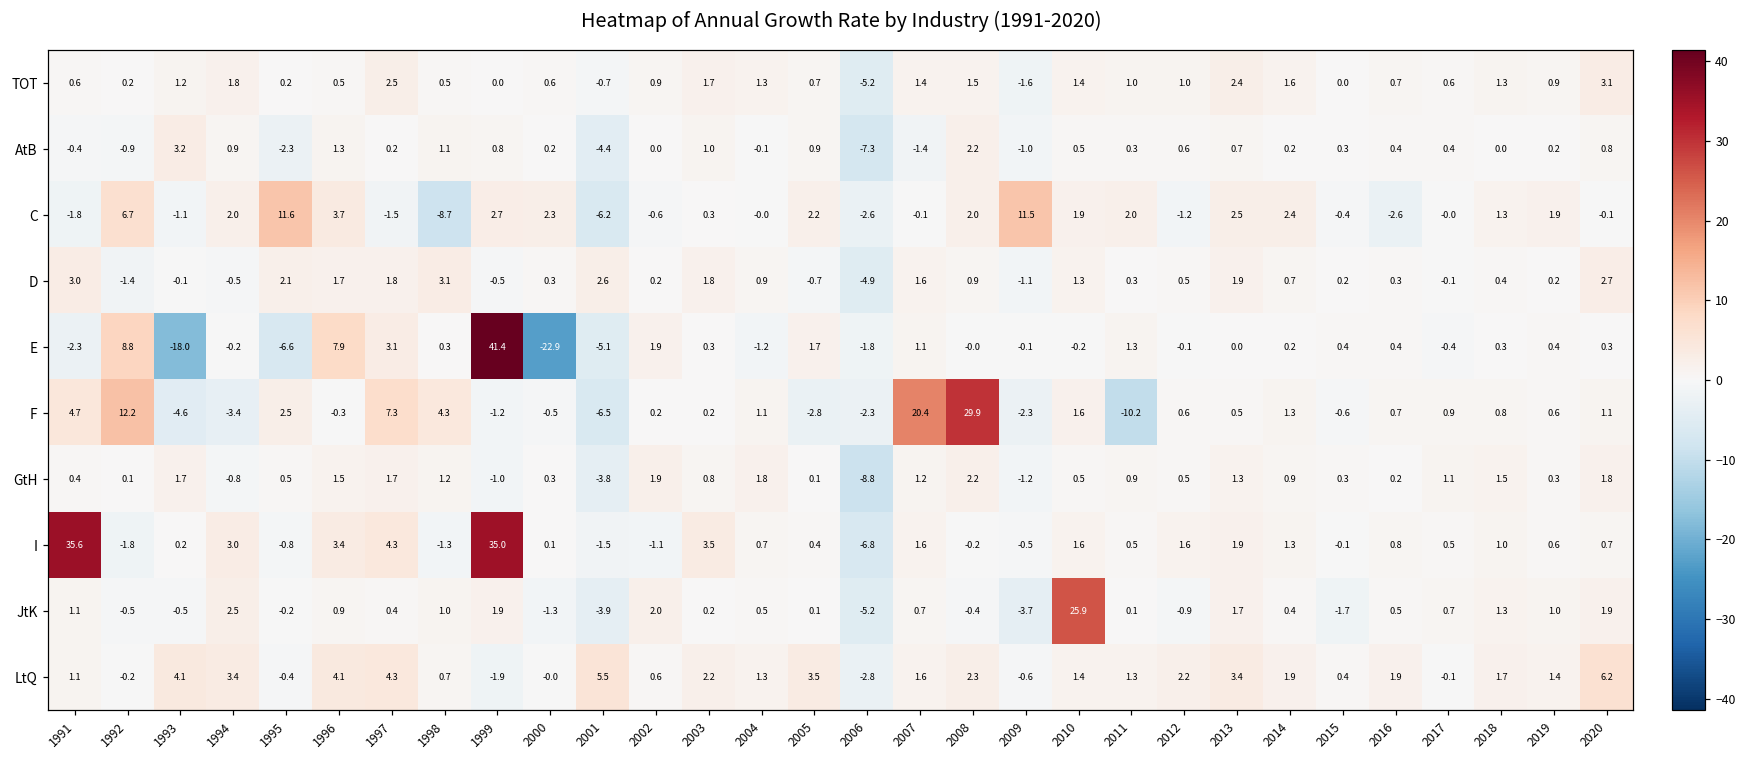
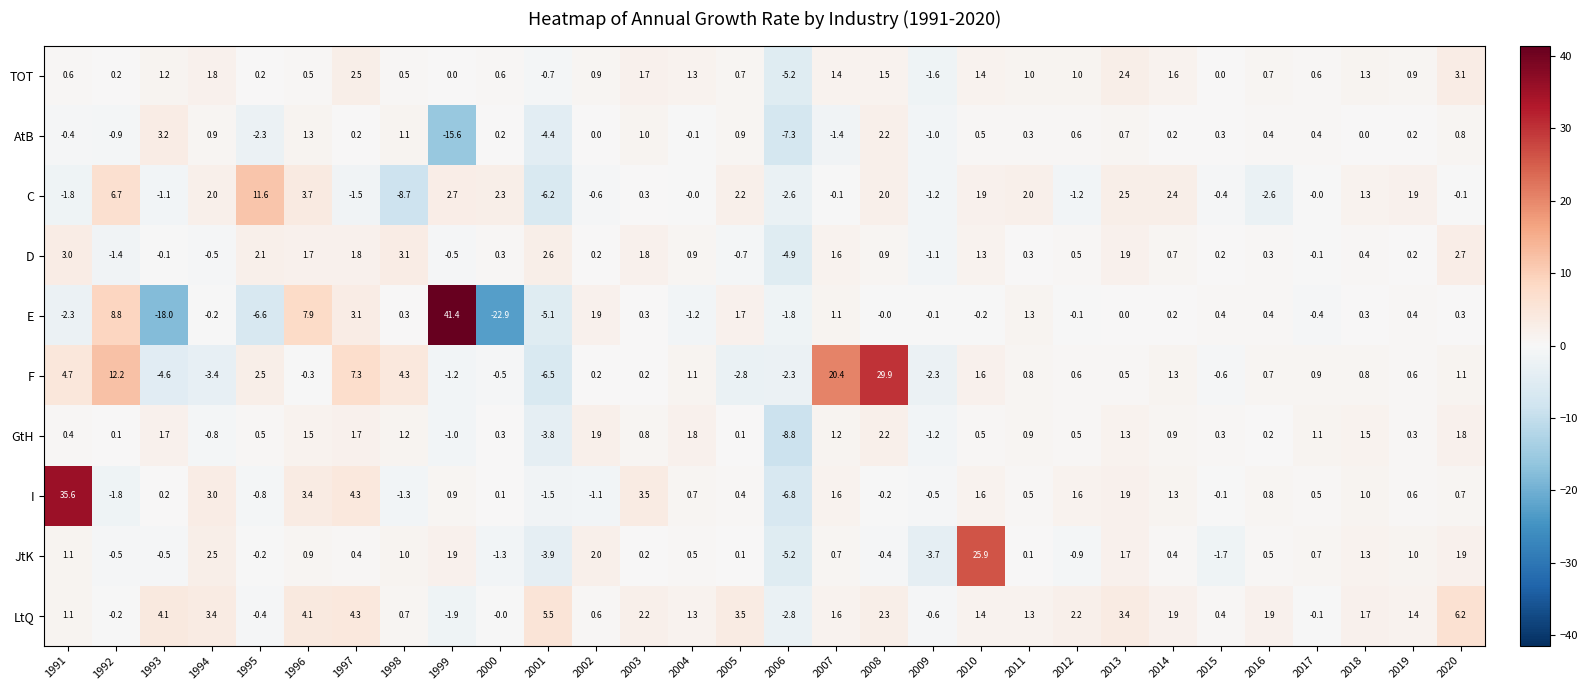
AtB, 1999: 0.8 -> -15.6
C, 2009: 11.5 -> -1.2
F, 2011: -10.2 -> 0.8
I, 1999: 35.0 -> 0.9
